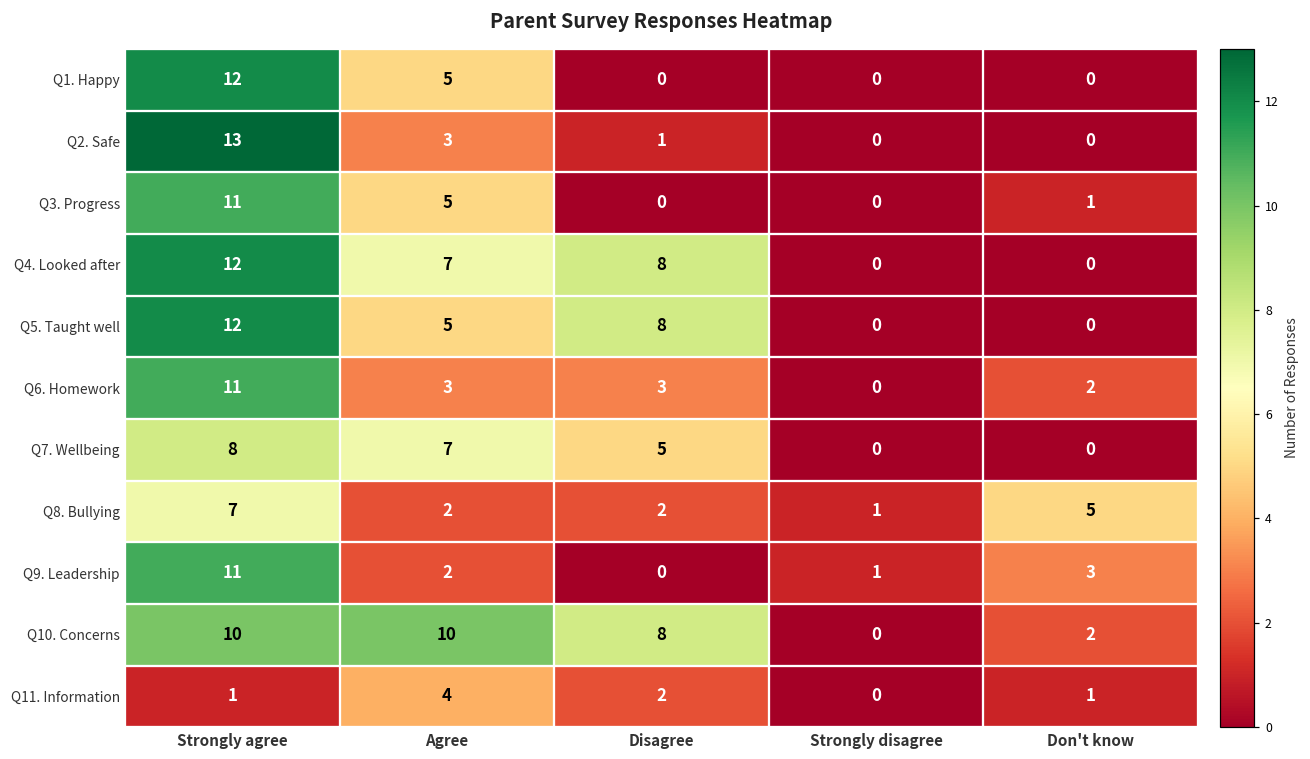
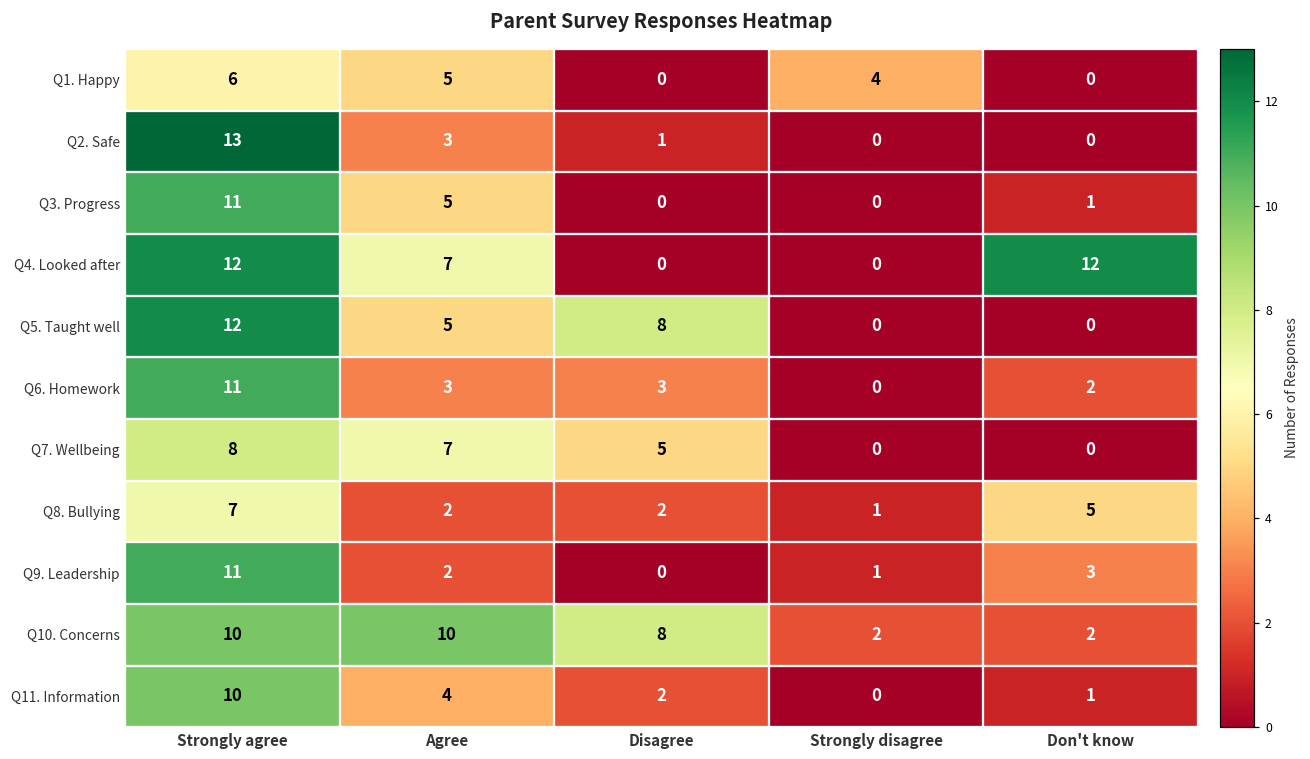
Q1. Happy, Strongly agree: 12 -> 6
Q1. Happy, Strongly disagree: 0 -> 4
Q4. Looked after, Disagree: 8 -> 0
Q4. Looked after, Don't know: 0 -> 12
Q10. Concerns, Strongly disagree: 0 -> 2
Q11. Information, Strongly agree: 1 -> 10
